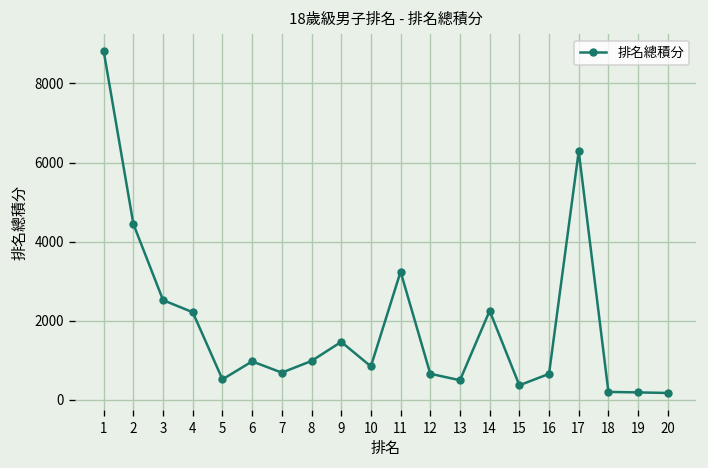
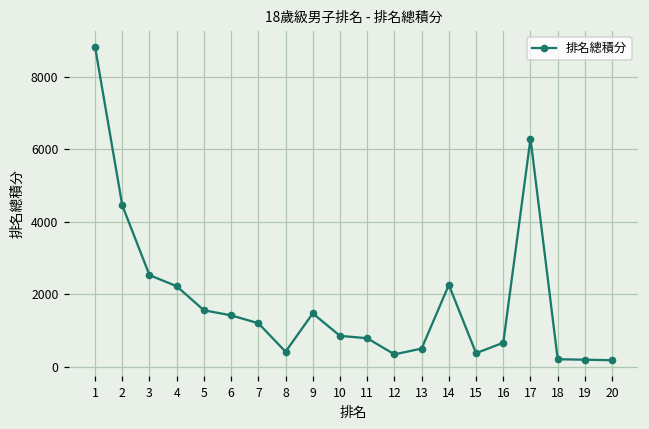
5: 500 -> 1600
6: 1000 -> 1400
7: 700 -> 1200
8: 1000 -> 400
11: 3200 -> 800
12: 700 -> 300
